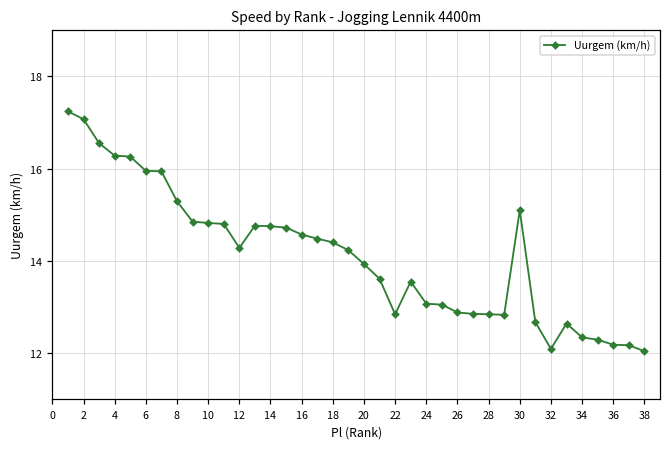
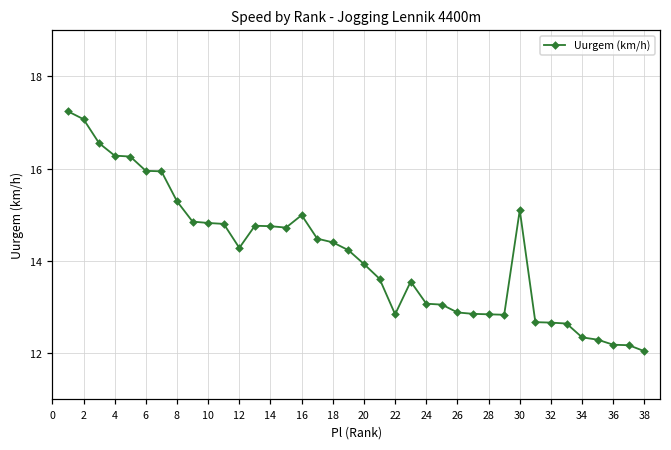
16: 14.6 -> 15.0
32: 12.1 -> 12.7
